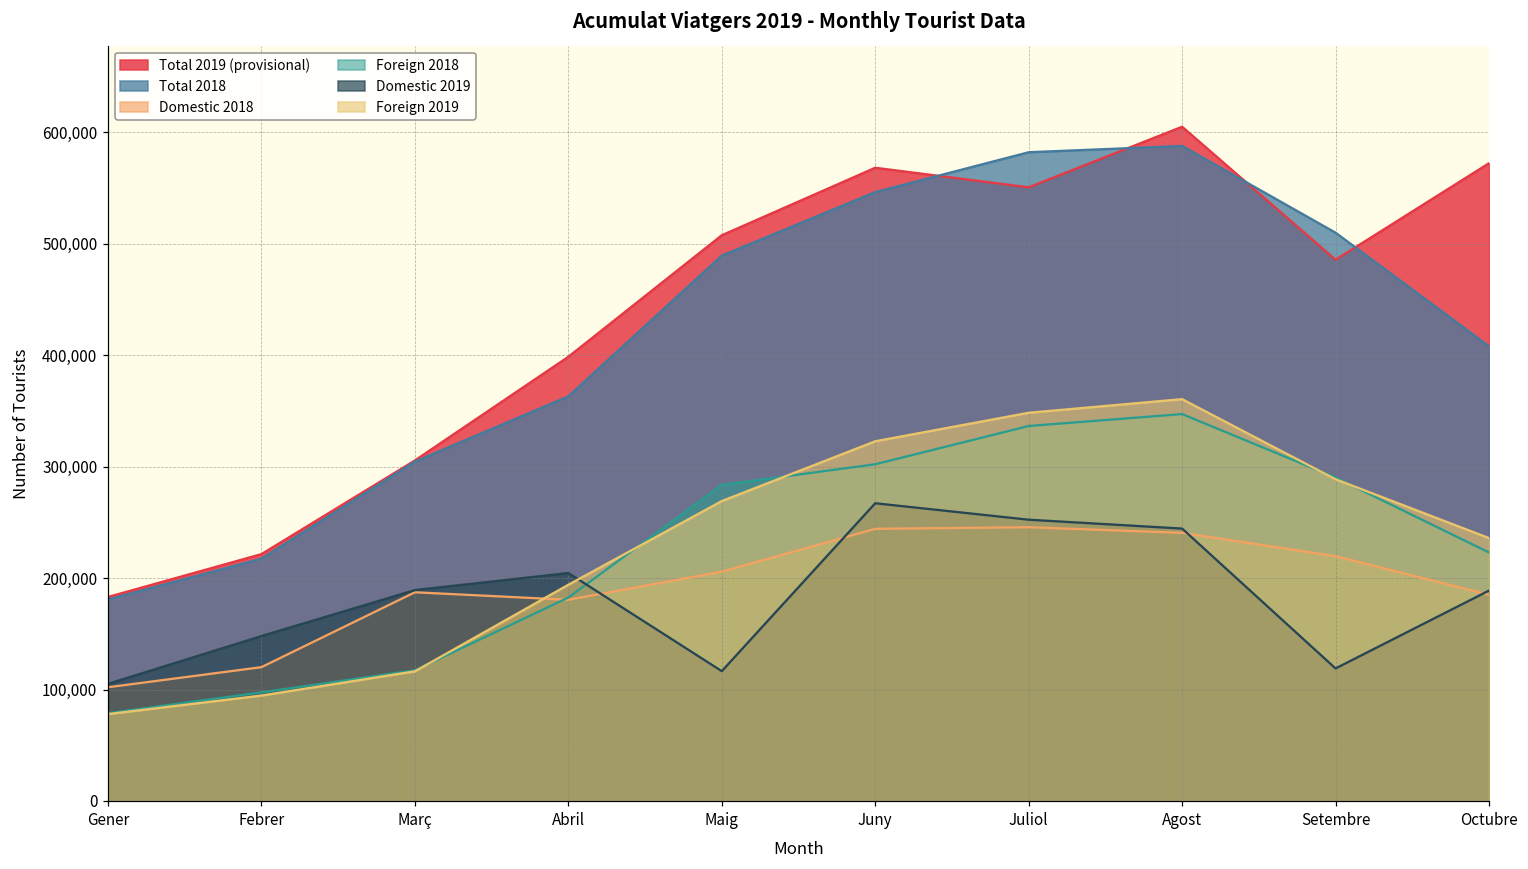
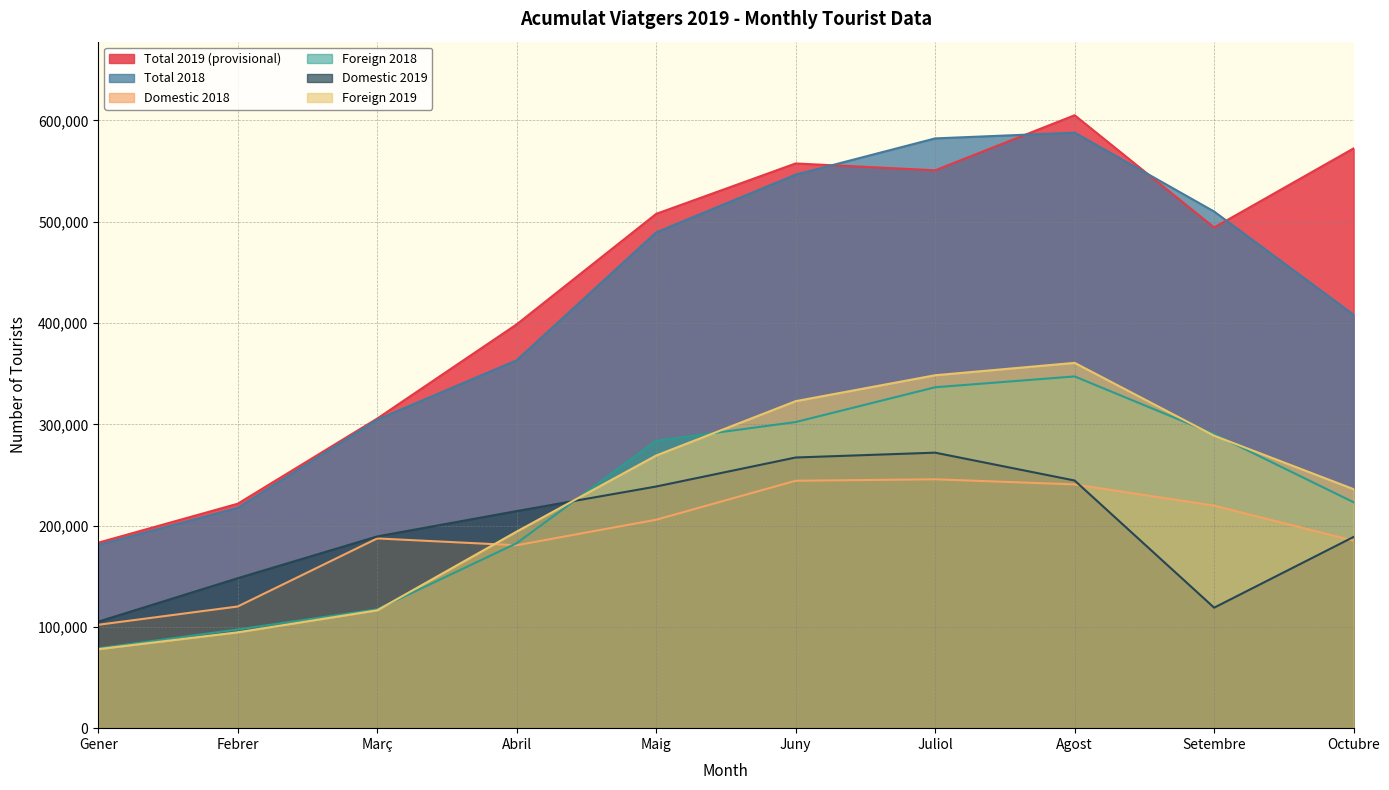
Domestic 2019, Abril: 205,000 -> 214,000
Domestic 2019, Maig: 117,000 -> 239,000
Total 2019 (provisional), Juny: 568,000 -> 558,000
Domestic 2019, Juliol: 252,000 -> 272,000
Total 2019 (provisional), Setembre: 486,000 -> 494,000
